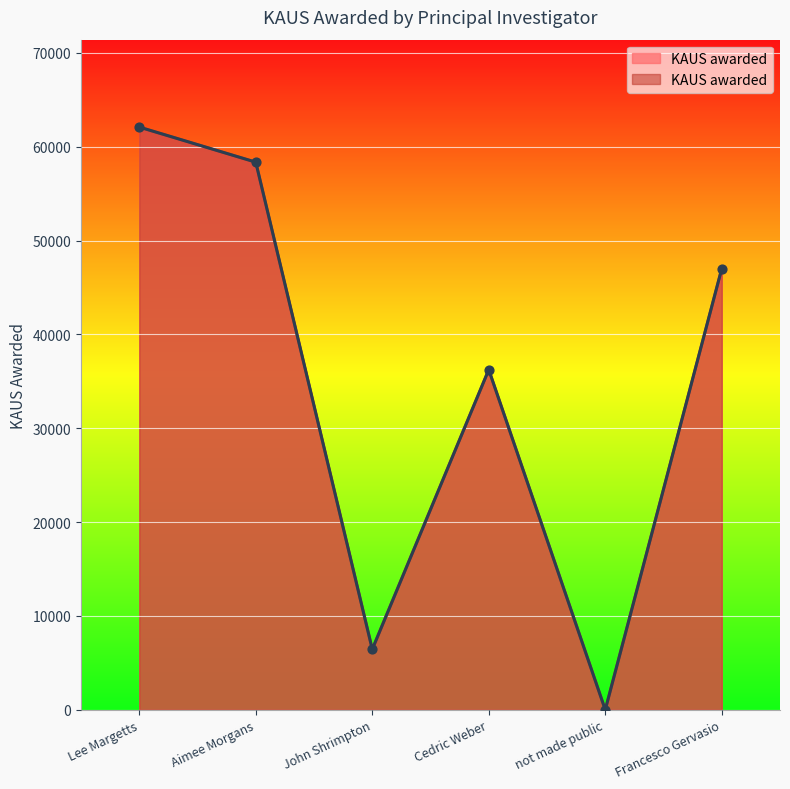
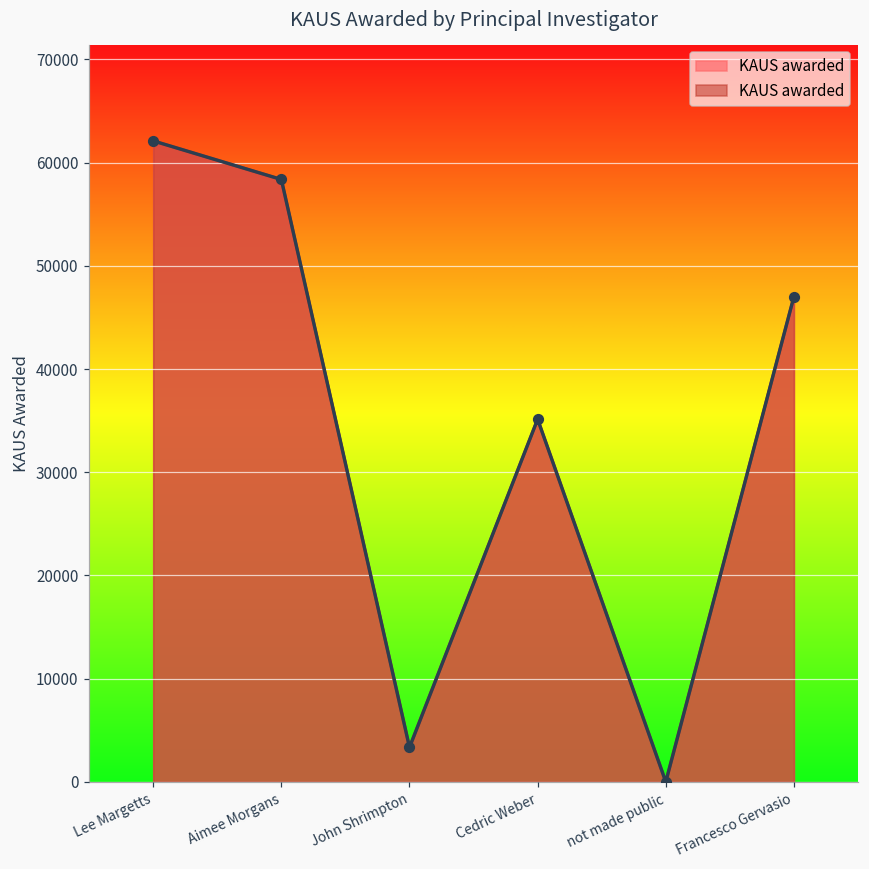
John Shrimpton: 6000 -> 3000
Cedric Weber: 36000 -> 35000
